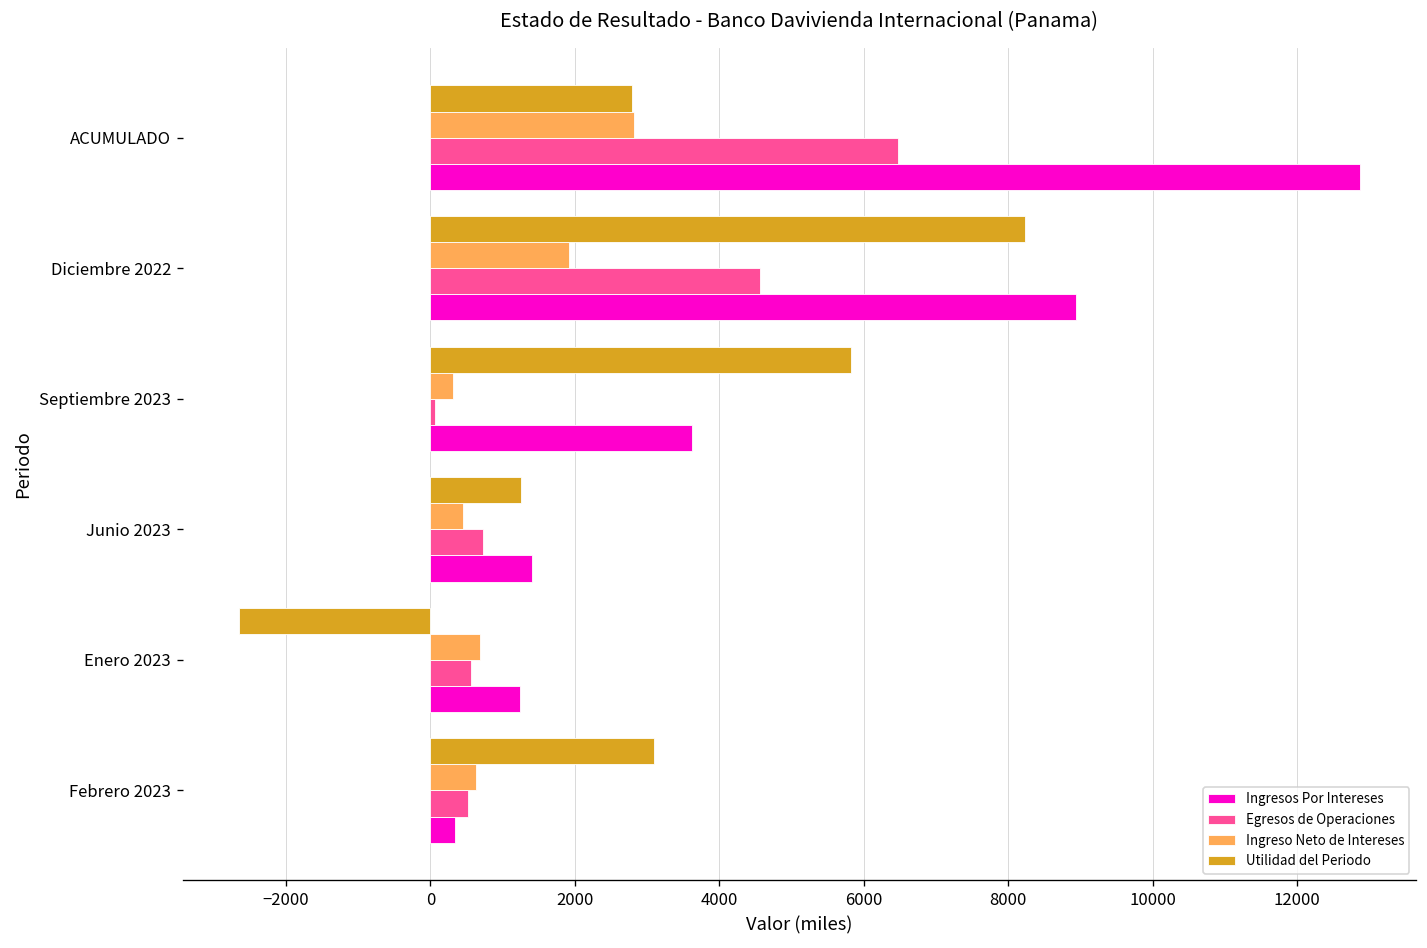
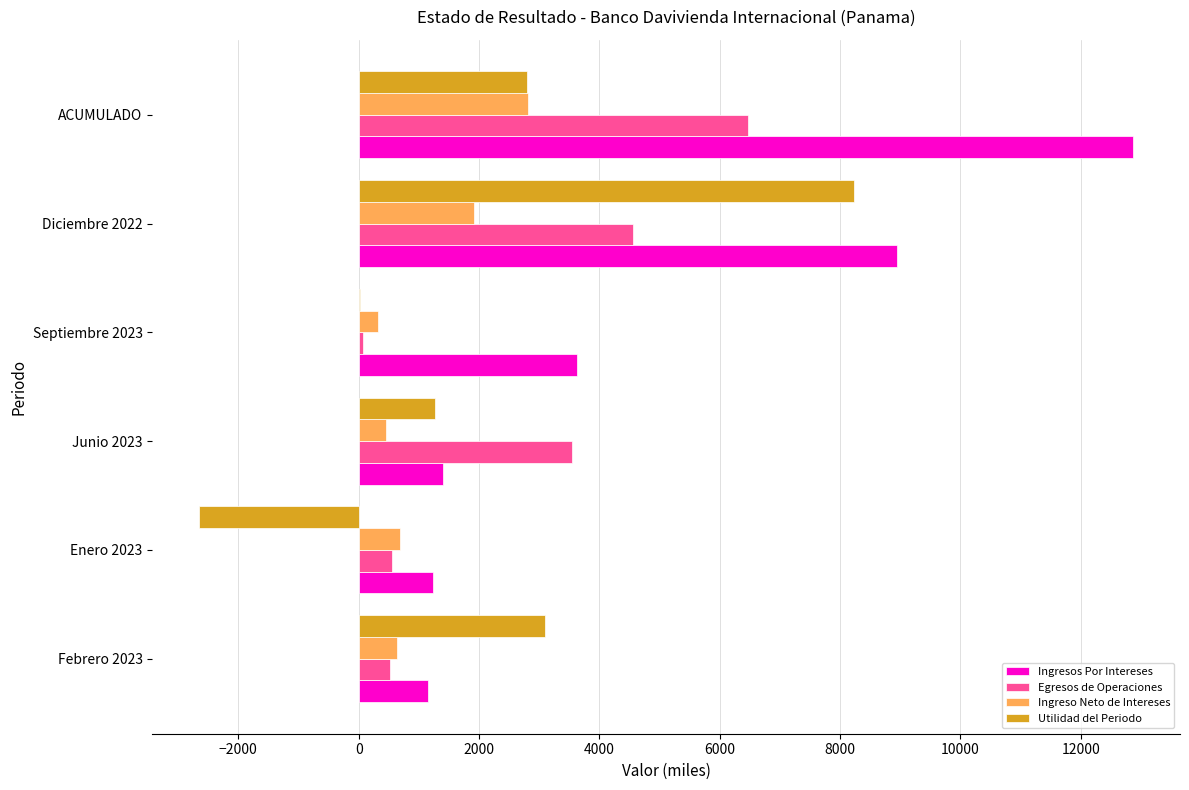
Utilidad del Periodo, Septiembre 2023: 5800 -> 0
Egresos de Operaciones, Junio 2023: 700 -> 3500
Ingresos Por Intereses, Febrero 2023: 300 -> 1100
